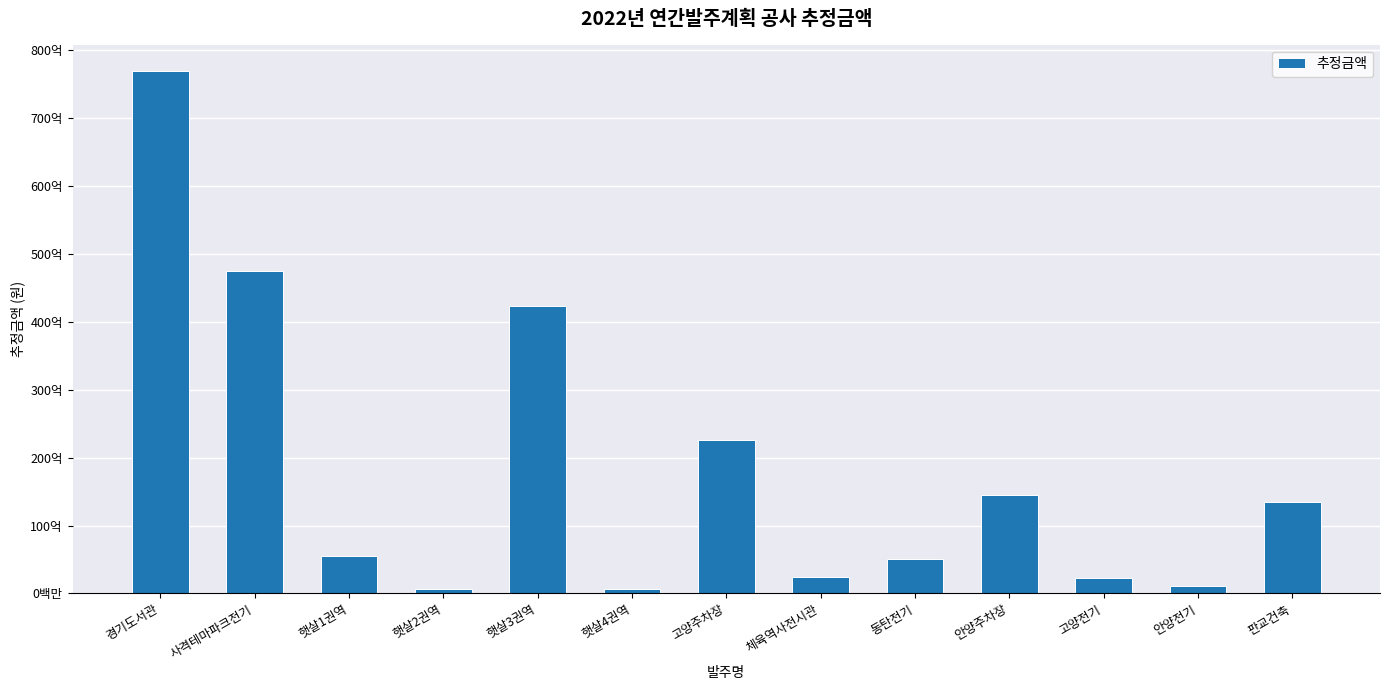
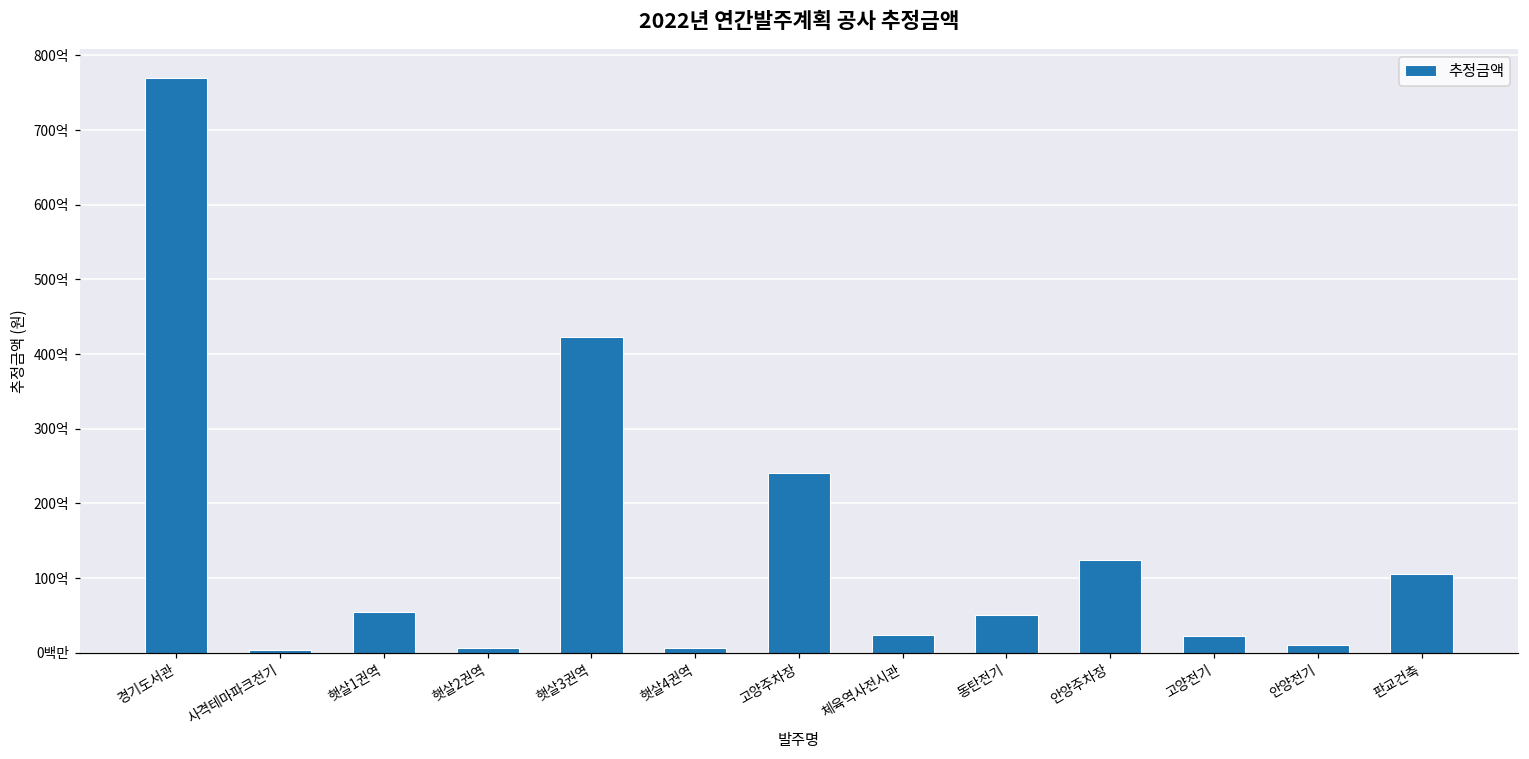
사격테마파크전기: 480억 -> 0억
고양주차장: 230억 -> 240억
안양주차장: 150억 -> 120억
판교건축: 140억 -> 110억
